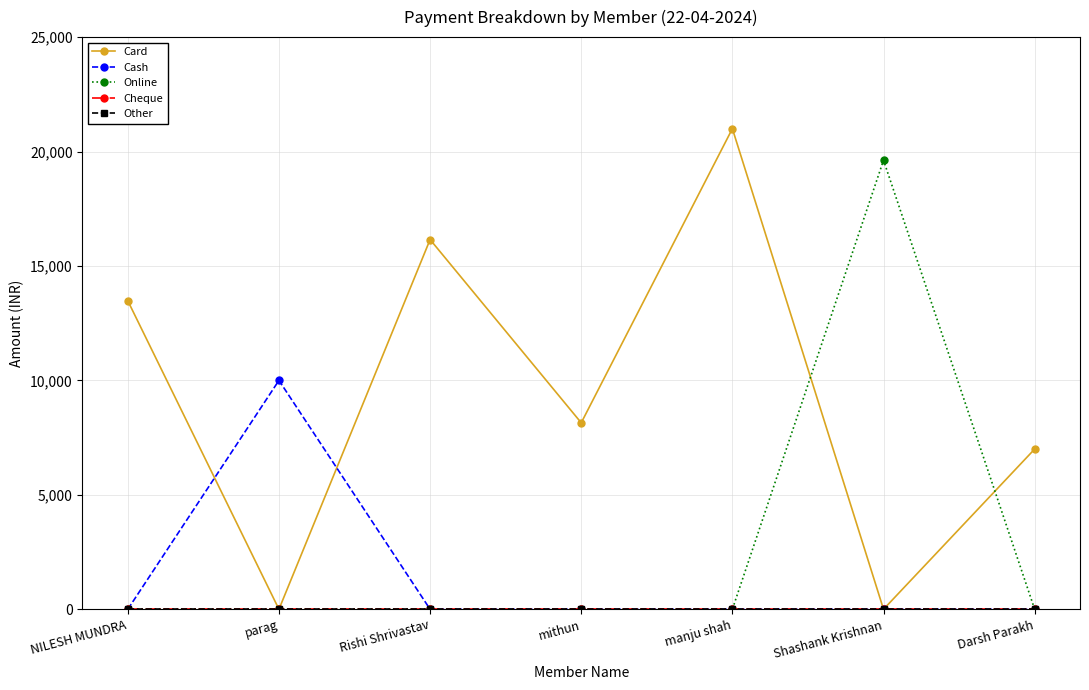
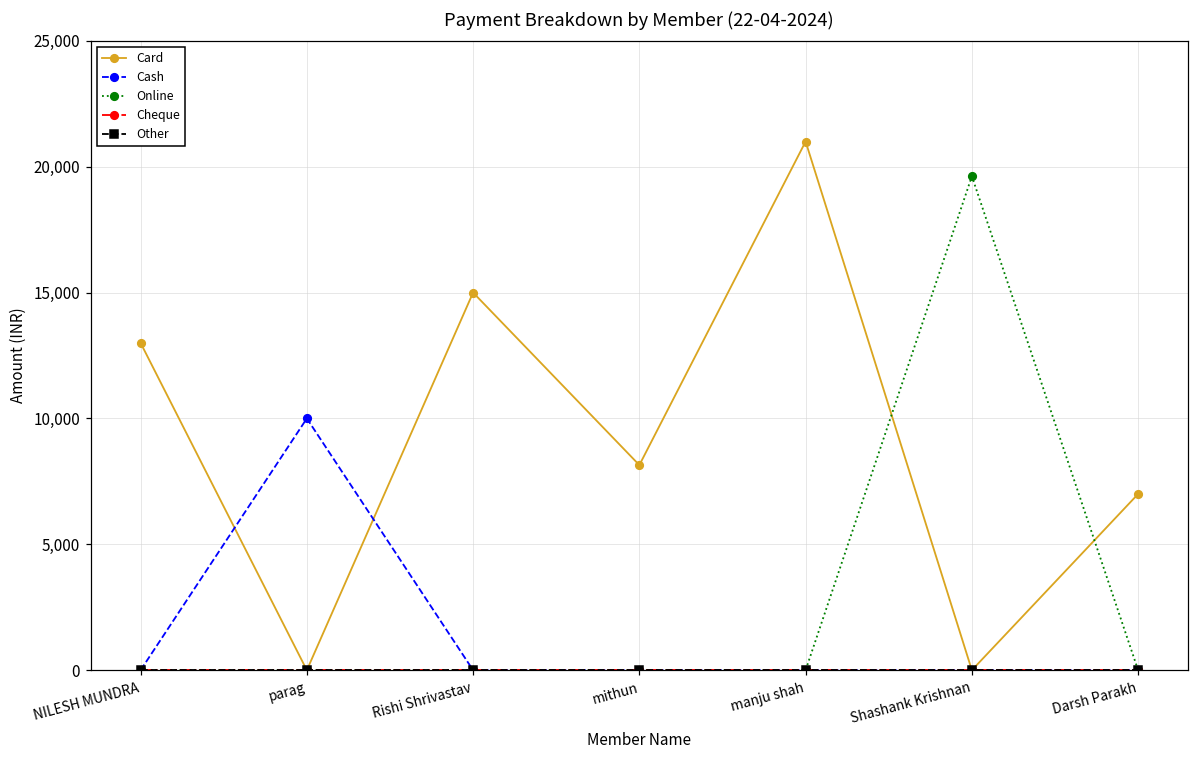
Card, NILESH MUNDRA: 13,500 -> 13,000
Card, Rishi Shrivastav: 16,200 -> 15,000
